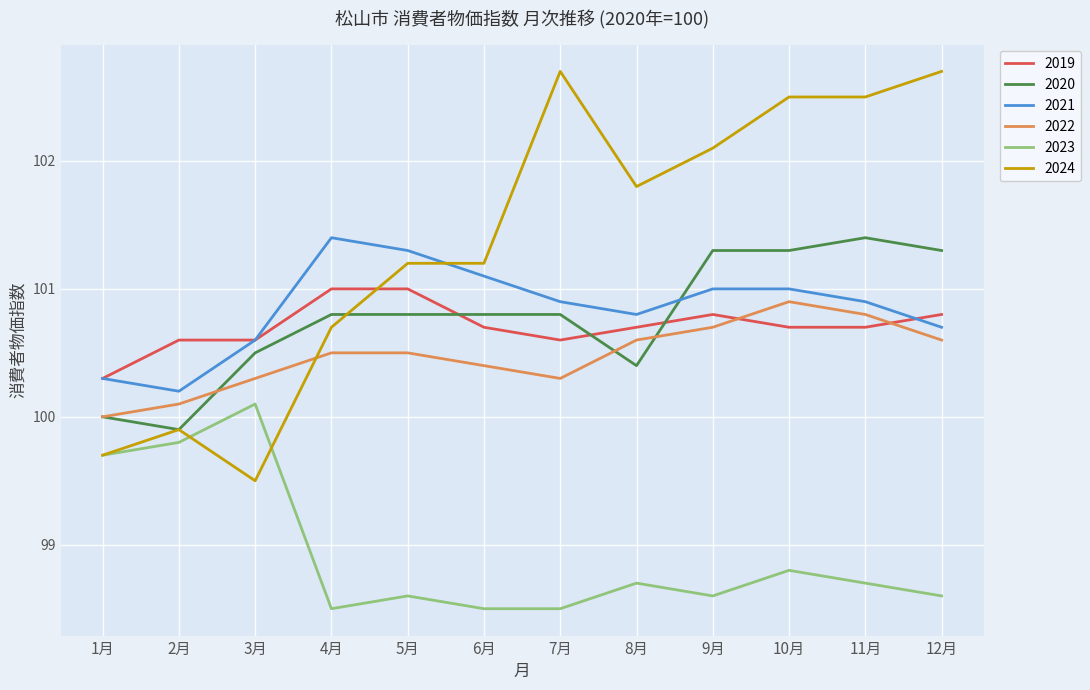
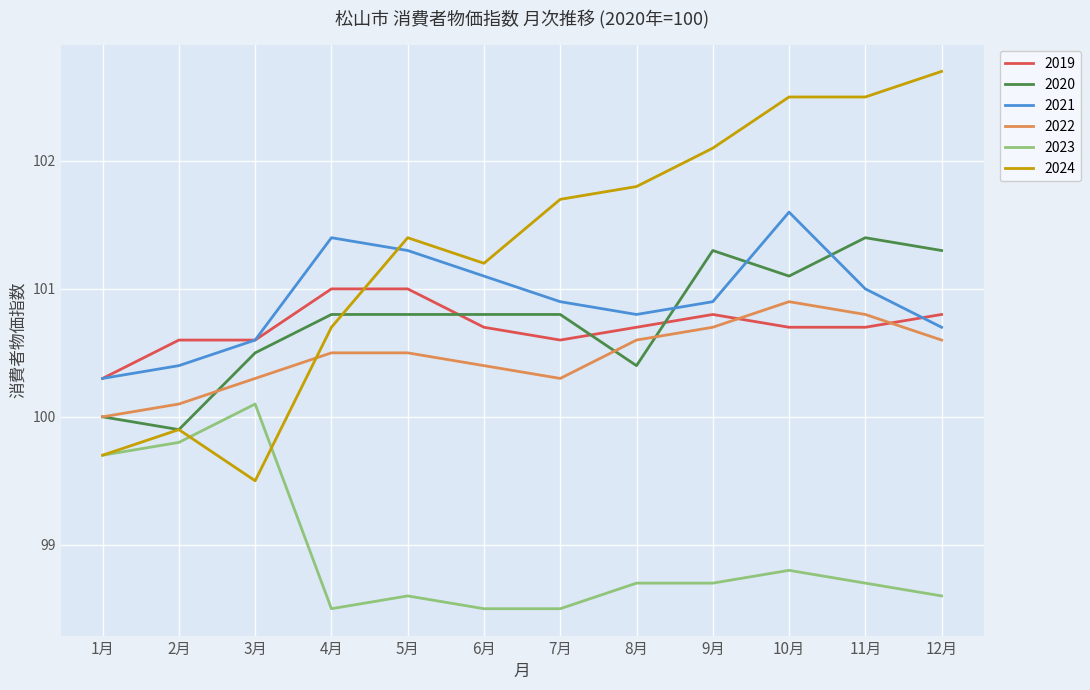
2021, 2月: 100.2 -> 100.4
2024, 5月: 101.2 -> 101.4
2024, 7月: 102.7 -> 101.7
2021, 9月: 101.0 -> 100.9
2023, 9月: 98.6 -> 98.7
2020, 10月: 101.3 -> 101.1
2021, 10月: 101.0 -> 101.6
2021, 11月: 100.9 -> 101.0
